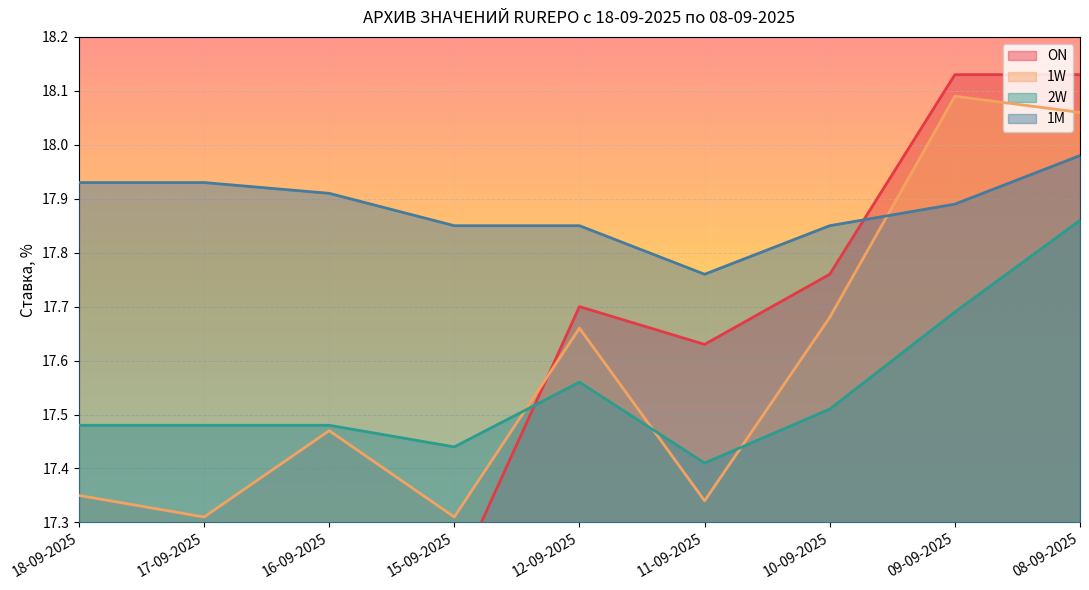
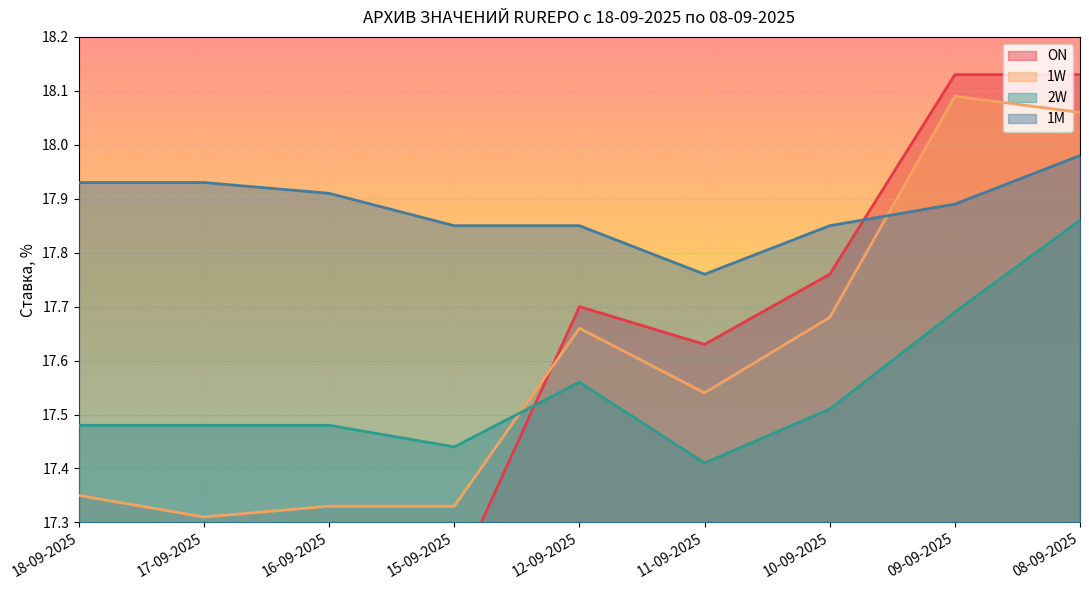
1W, 16-09-2025: 17.47 -> 17.33
1W, 15-09-2025: 17.31 -> 17.33
1W, 11-09-2025: 17.34 -> 17.54
